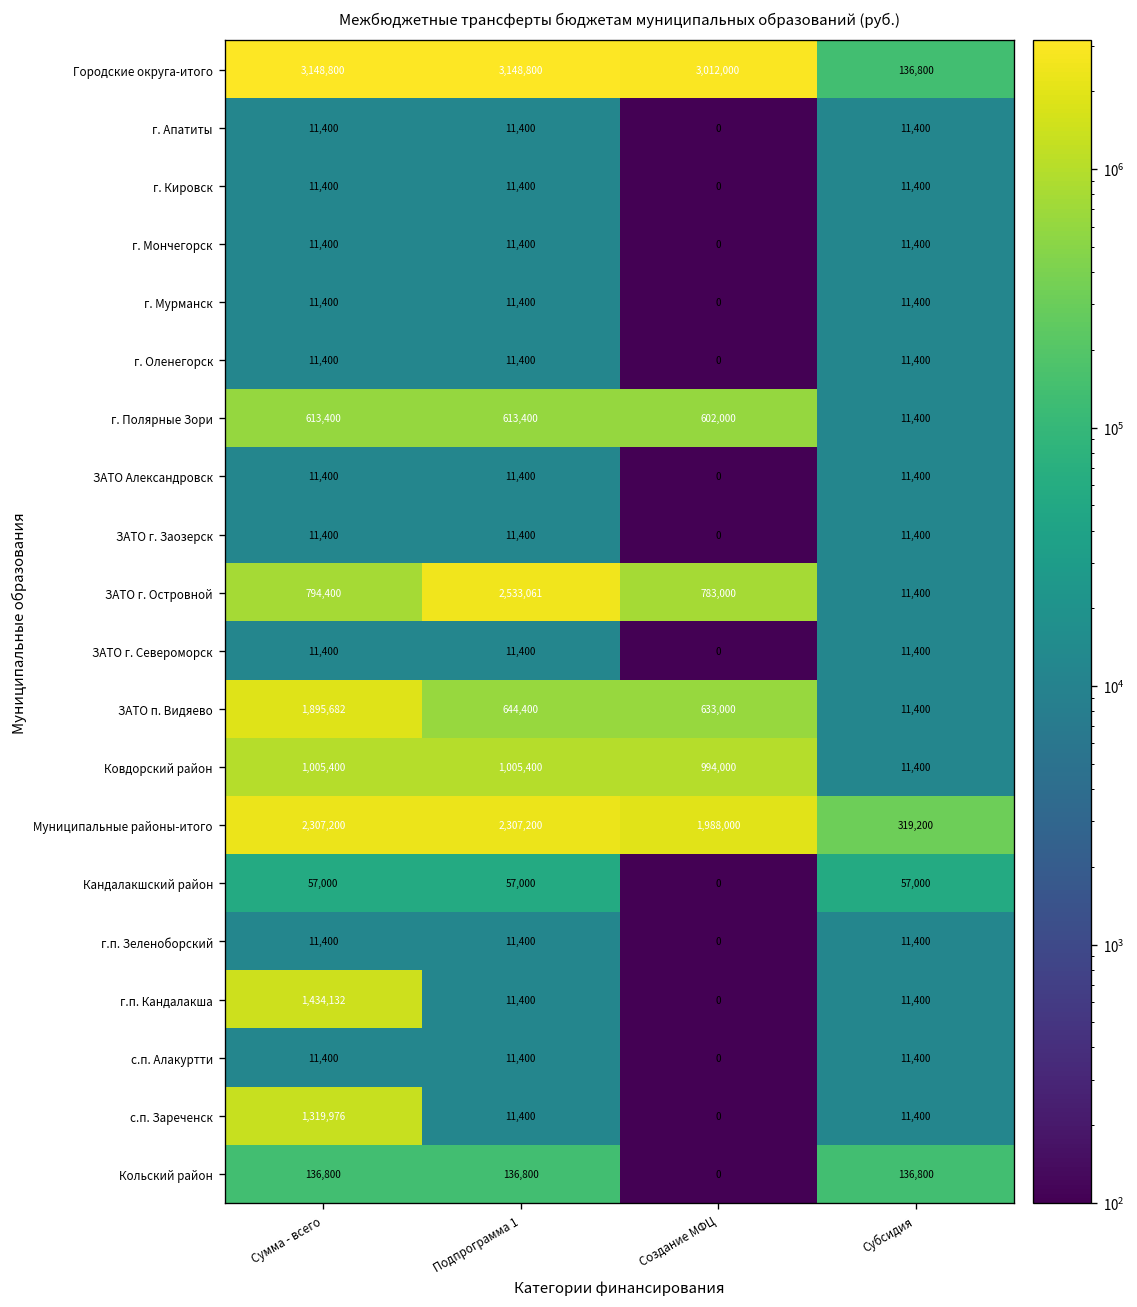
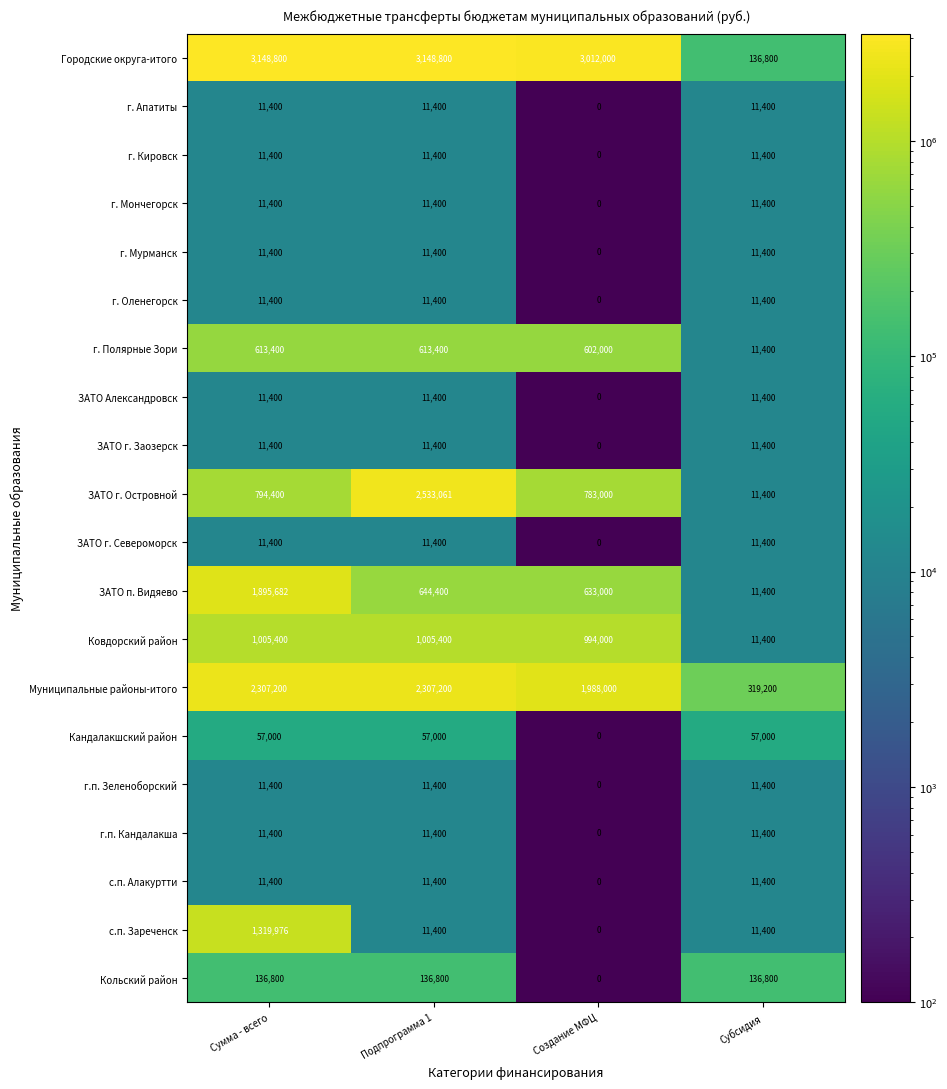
г.п. Кандалакша, Сумма - всего: 1,434,132 -> 11,400
